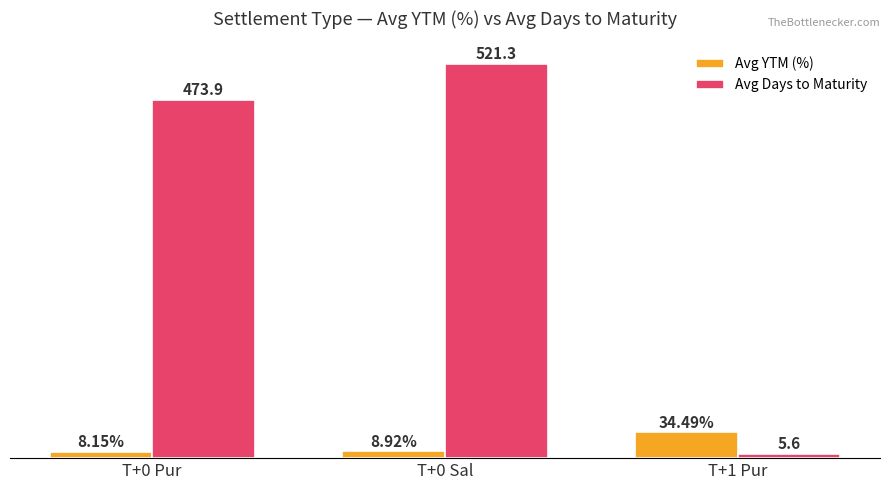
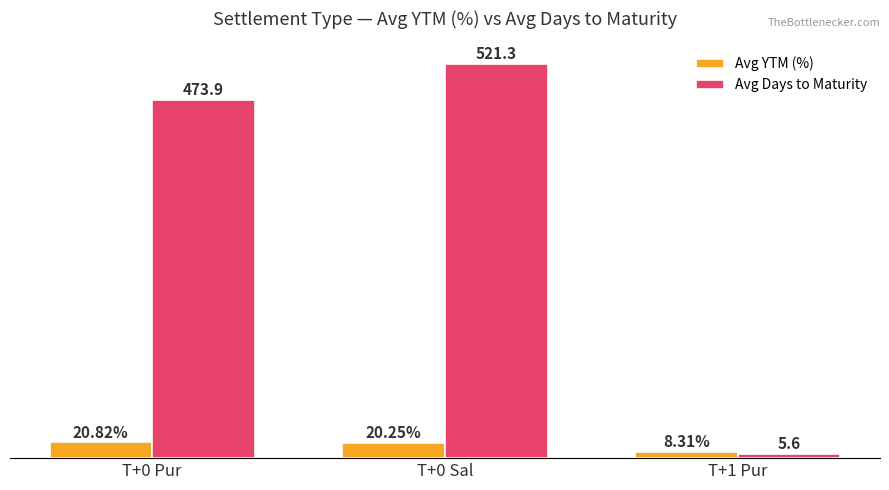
Avg YTM (%), T+0 Pur: 8.15% -> 20.82%
Avg YTM (%), T+0 Sal: 8.92% -> 20.25%
Avg YTM (%), T+1 Pur: 34.49% -> 8.31%
